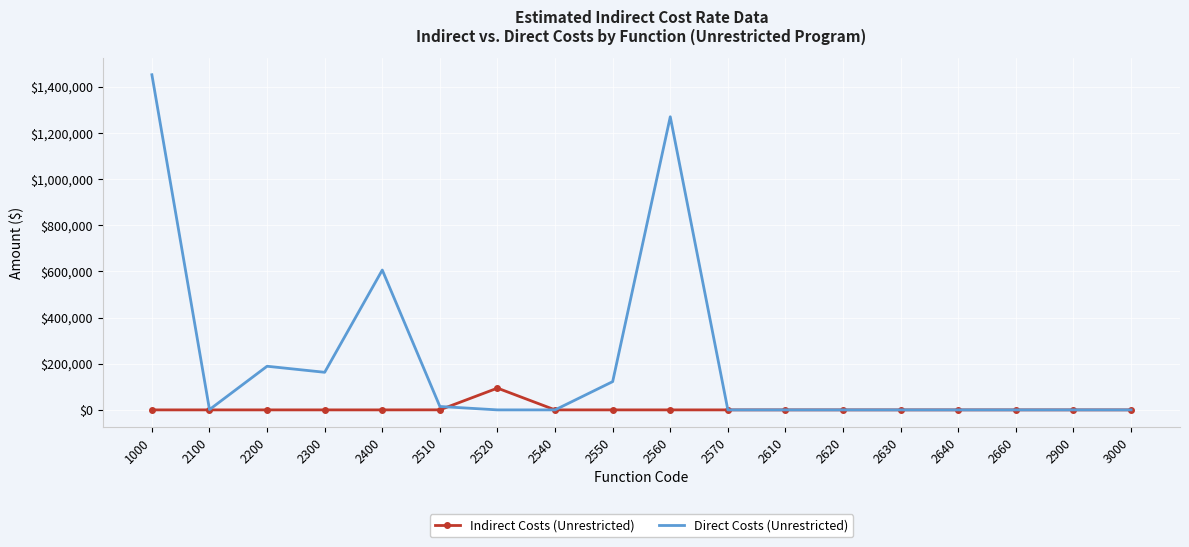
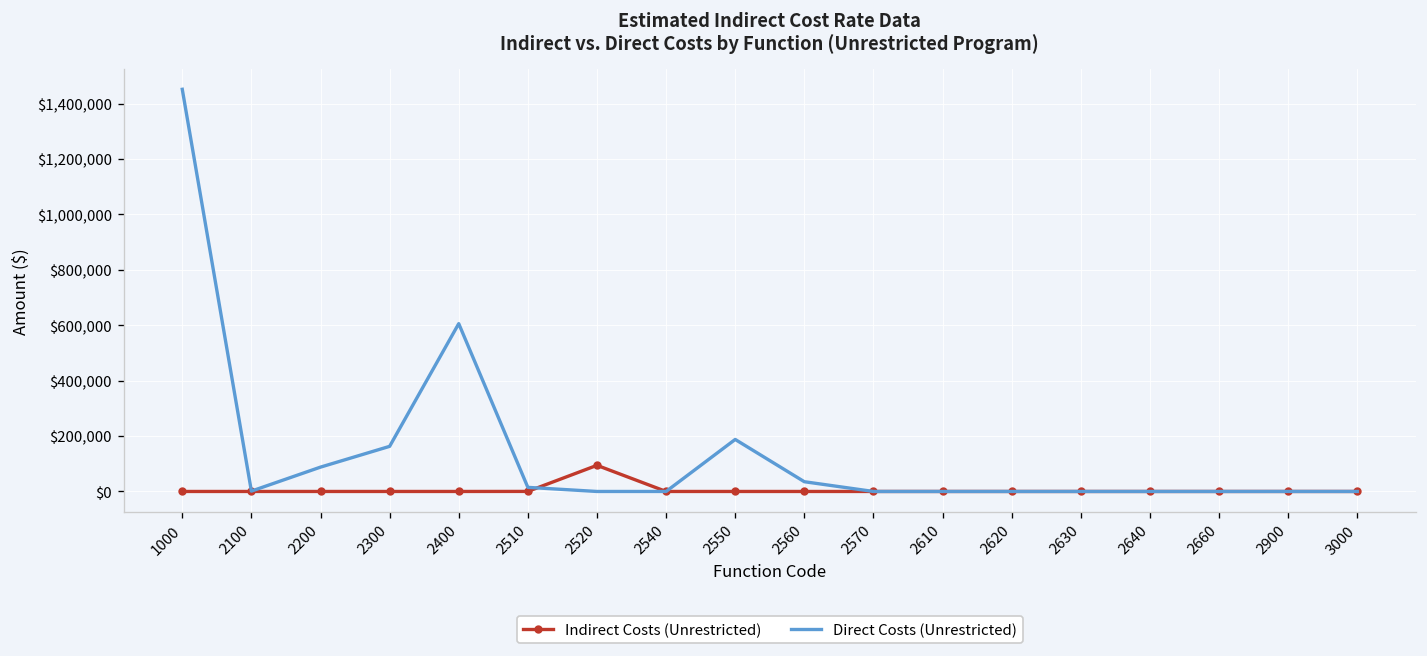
Direct Costs (Unrestricted), 2200: $190,000 -> $90,000
Direct Costs (Unrestricted), 2550: $120,000 -> $190,000
Direct Costs (Unrestricted), 2560: $1,270,000 -> $40,000
